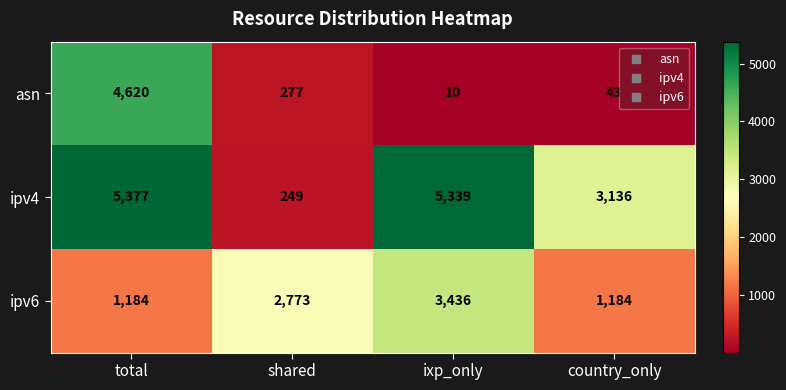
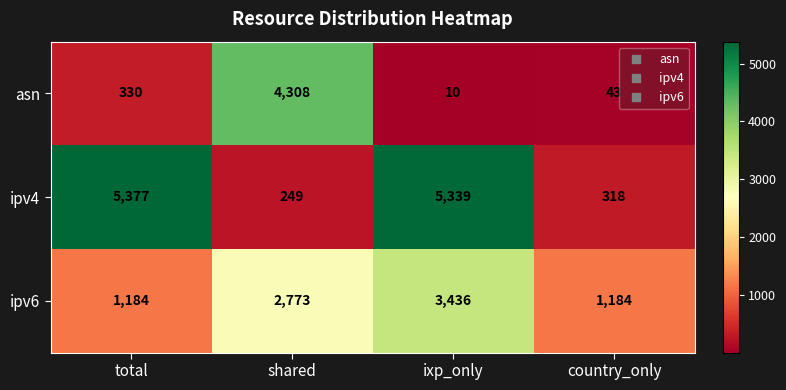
asn, total: 4,620 -> 330
asn, shared: 277 -> 4,308
ipv4, country_only: 3,136 -> 318
